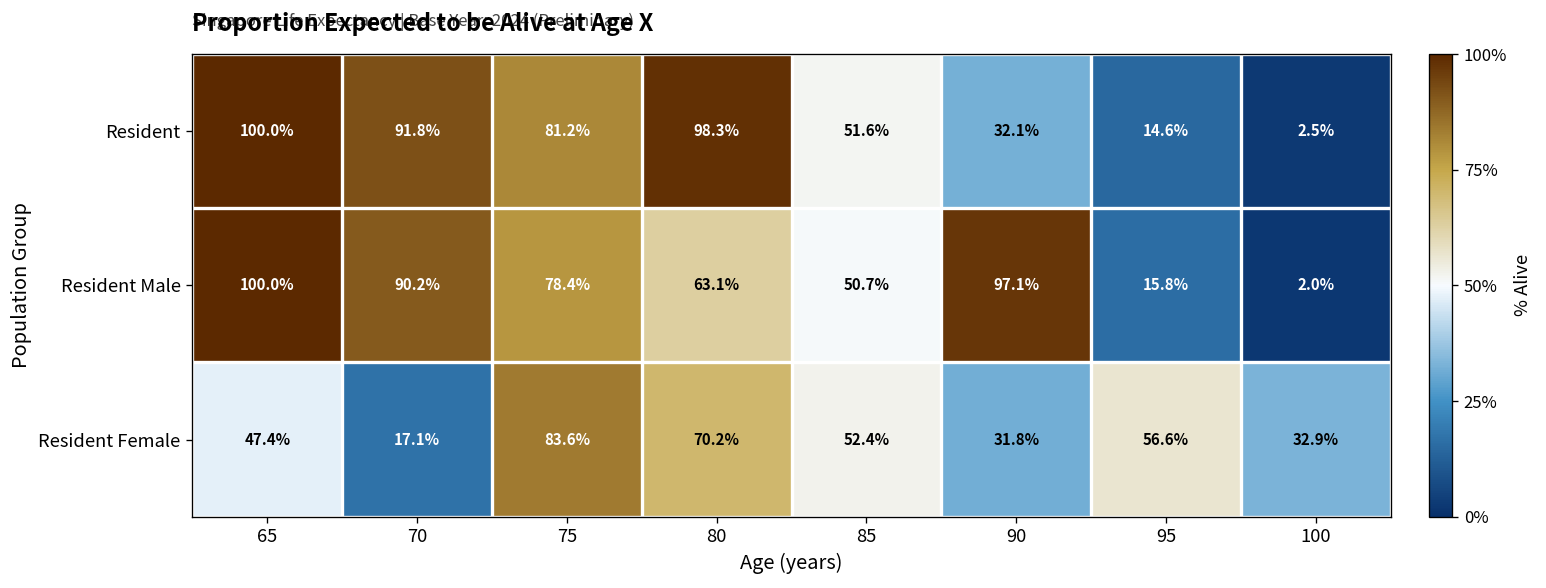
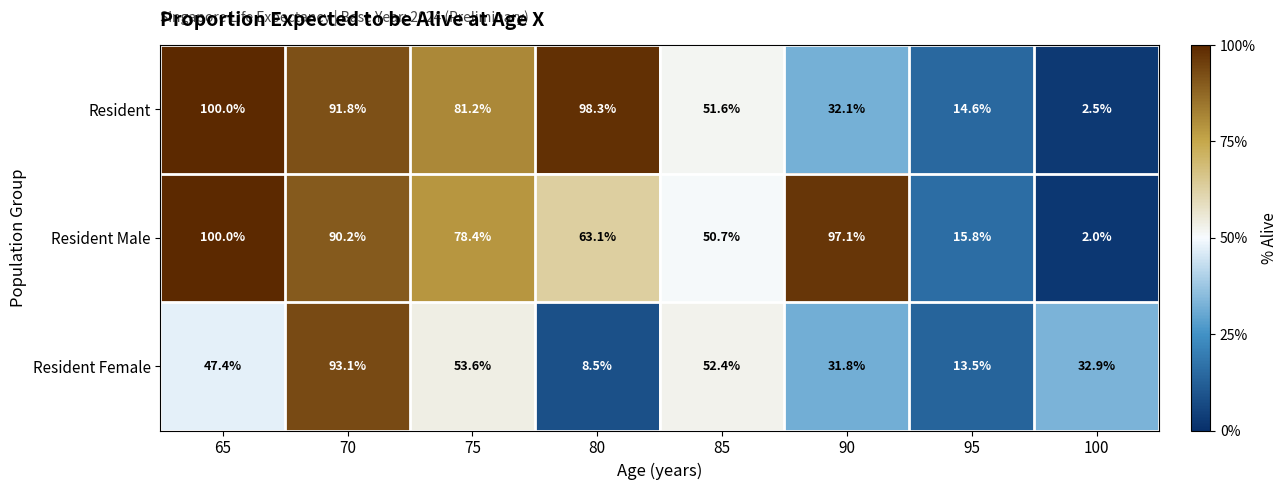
Resident Female, 70: 17.1% -> 93.1%
Resident Female, 75: 83.6% -> 53.6%
Resident Female, 80: 70.2% -> 8.5%
Resident Female, 95: 56.6% -> 13.5%
